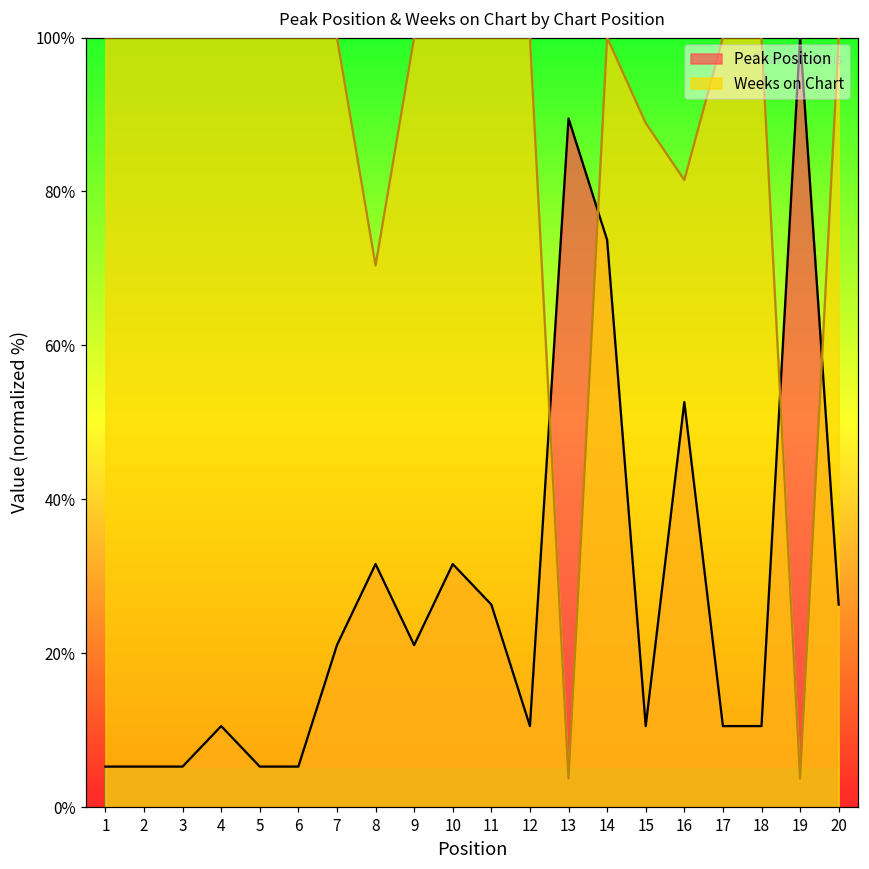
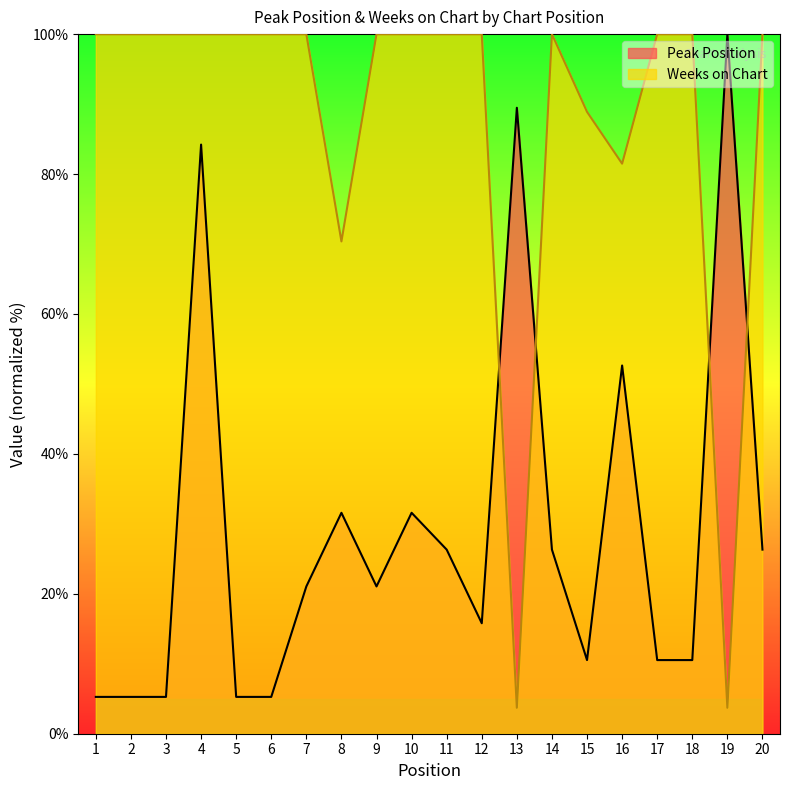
Peak Position, 4: 11% -> 84%
Peak Position, 12: 11% -> 16%
Peak Position, 14: 74% -> 26%
